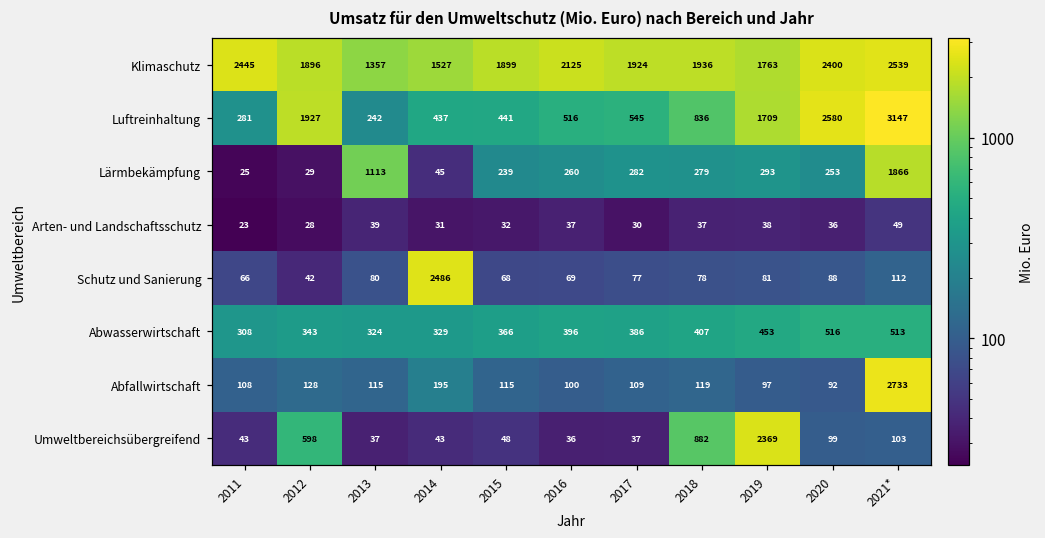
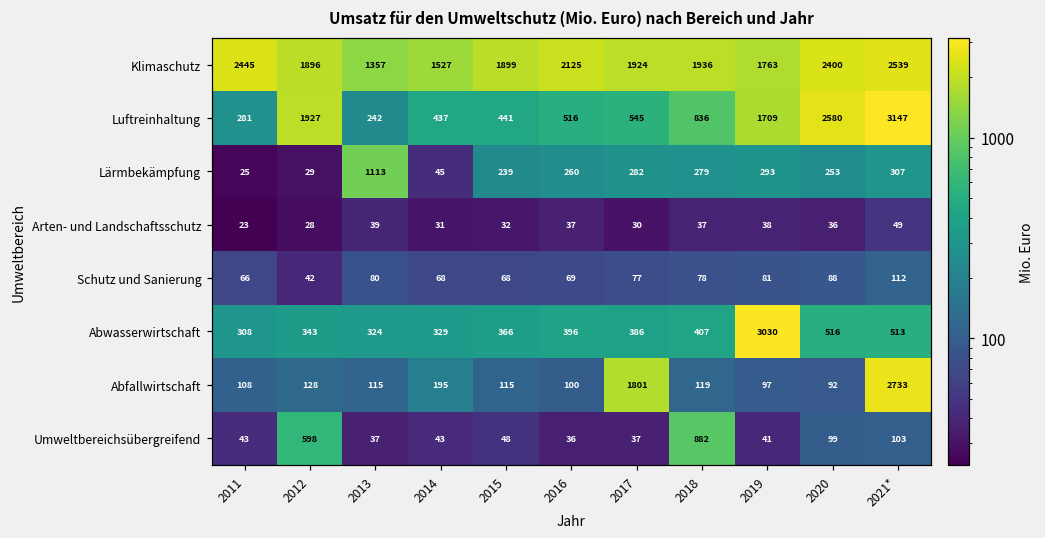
Lärmbekämpfung, 2021*: 1866 -> 307
Schutz und Sanierung, 2014: 2486 -> 68
Abwasserwirtschaft, 2019: 453 -> 3030
Abfallwirtschaft, 2017: 109 -> 1801
Umweltbereichsübergreifend, 2019: 2369 -> 41
